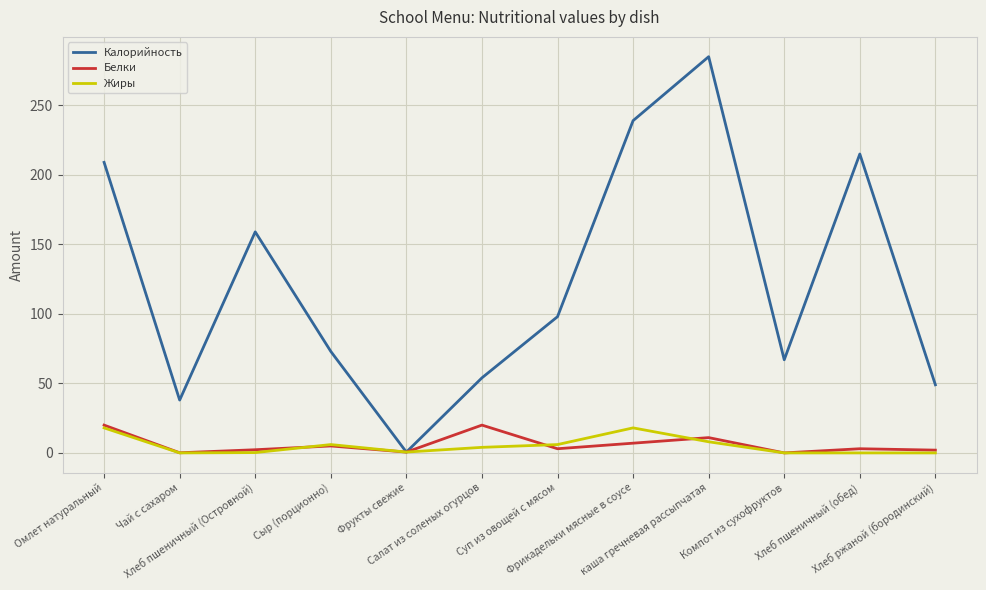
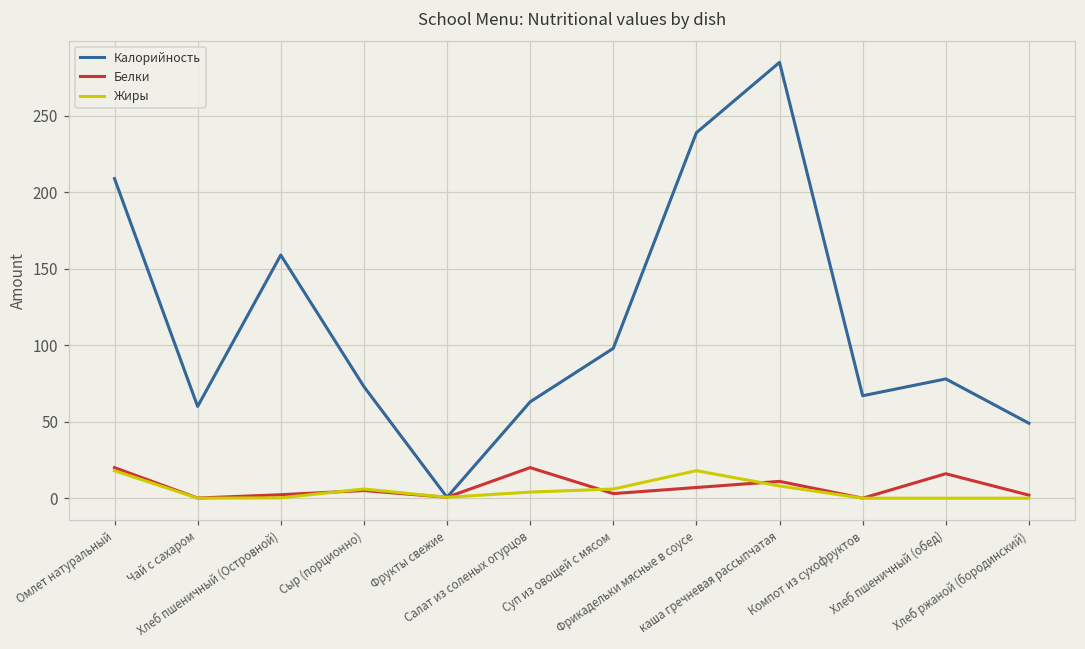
Калорийность, Чай с сахаром: 38 -> 60
Калорийность, Салат из соленых огурцов: 54 -> 63
Калорийность, Хлеб пшеничный (обед): 215 -> 78
Белки, Хлеб пшеничный (обед): 3 -> 16
